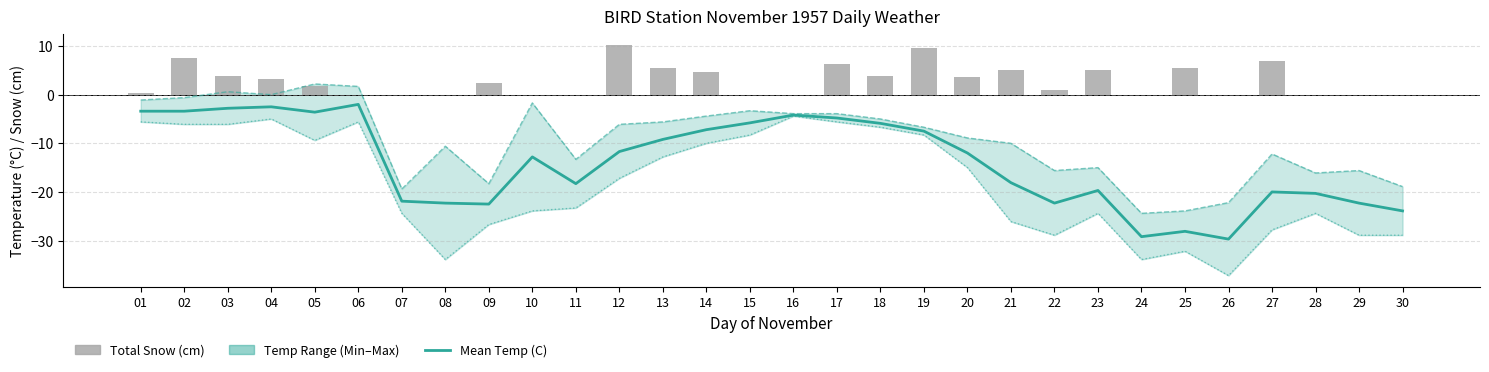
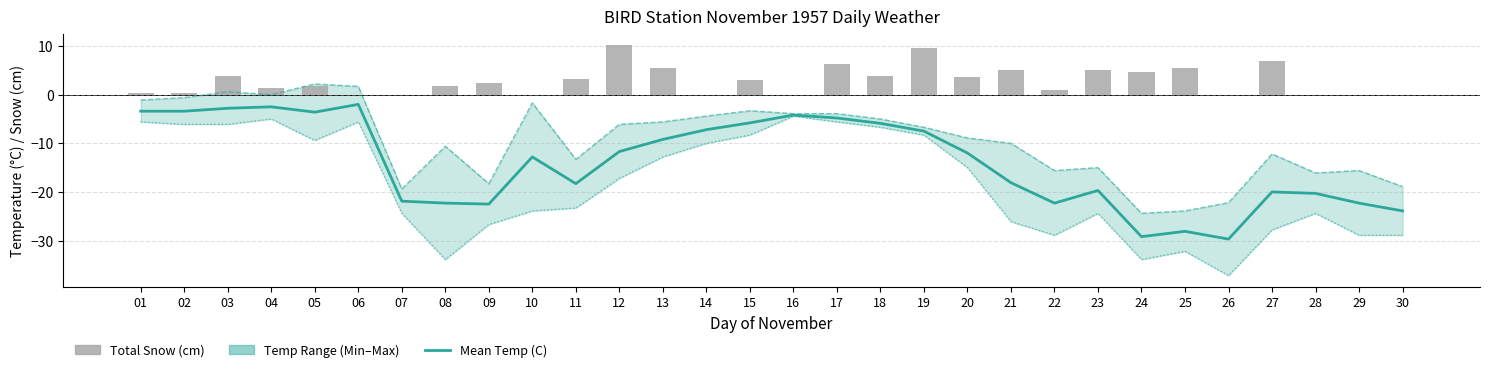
Total Snow (cm), 02: 8 -> 0
Total Snow (cm), 04: 3 -> 1
Total Snow (cm), 08: 0 -> 2
Total Snow (cm), 11: 0 -> 3
Total Snow (cm), 14: 5 -> 0
Total Snow (cm), 15: 0 -> 3
Total Snow (cm), 24: 0 -> 5
